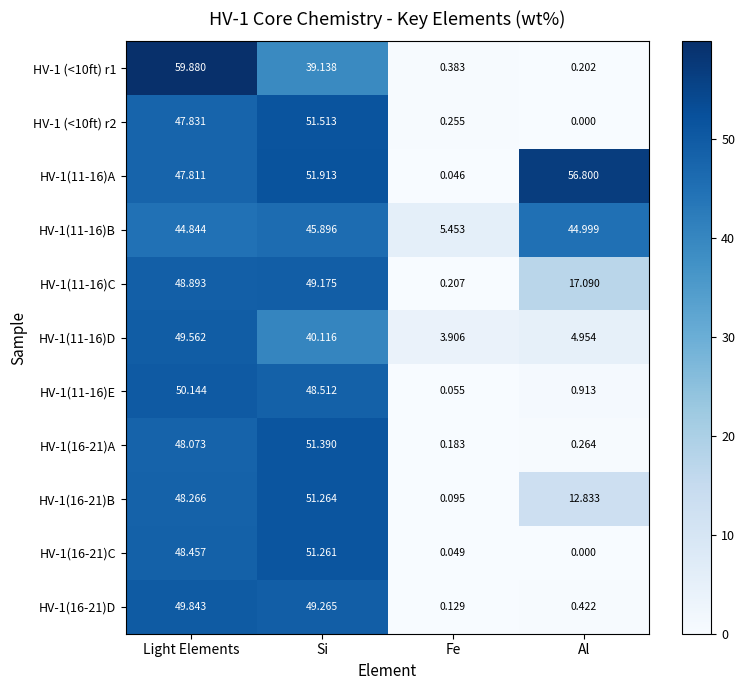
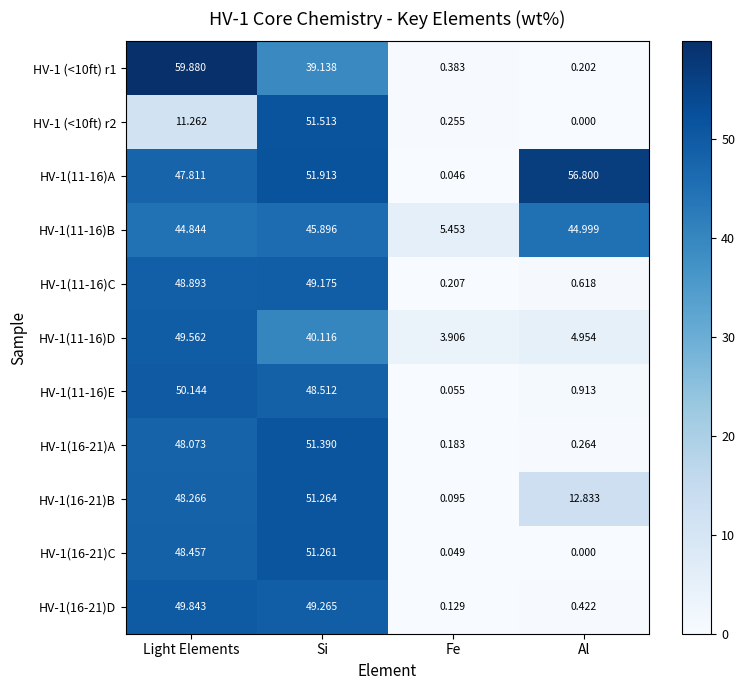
HV-1 (<10ft) r2, Light Elements: 47.831 -> 11.262
HV-1(11-16)C, Al: 17.090 -> 0.618
